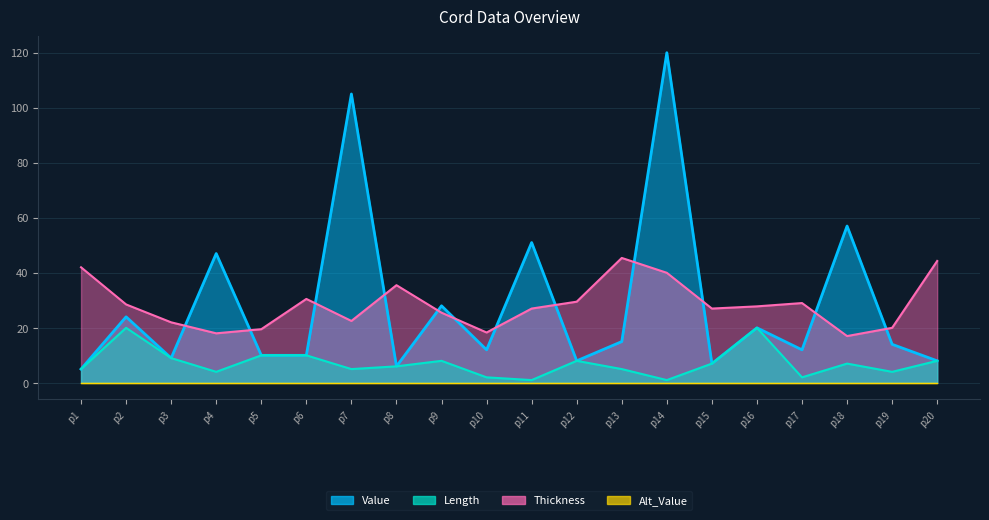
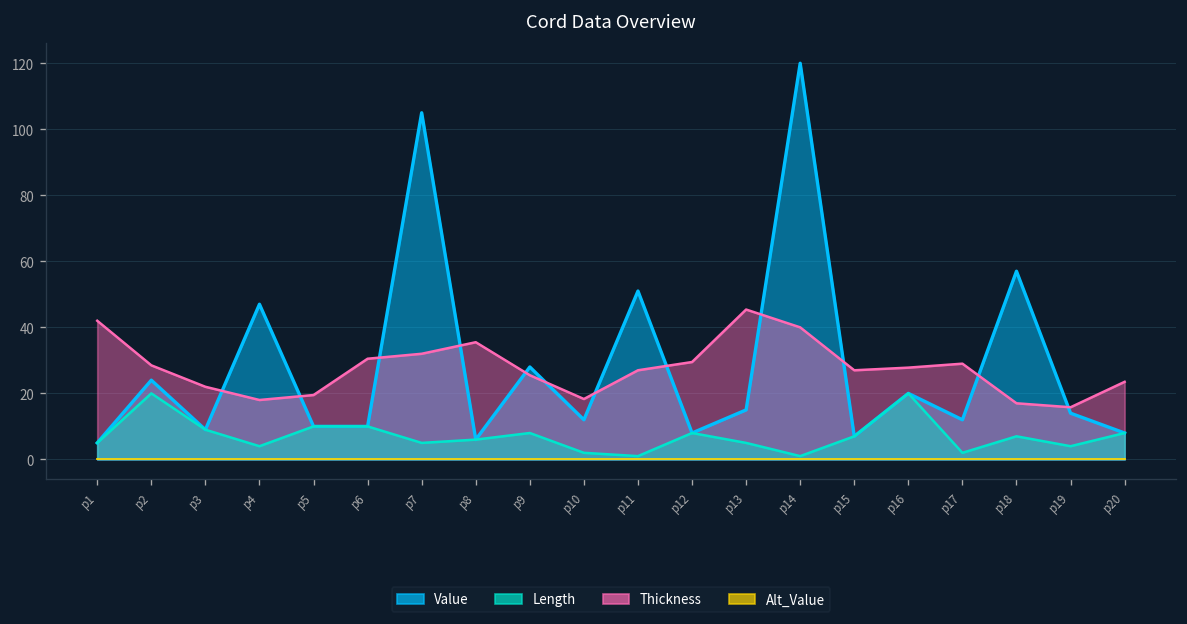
Thickness, p7: 23 -> 32
Thickness, p19: 20 -> 16
Thickness, p20: 44 -> 24
